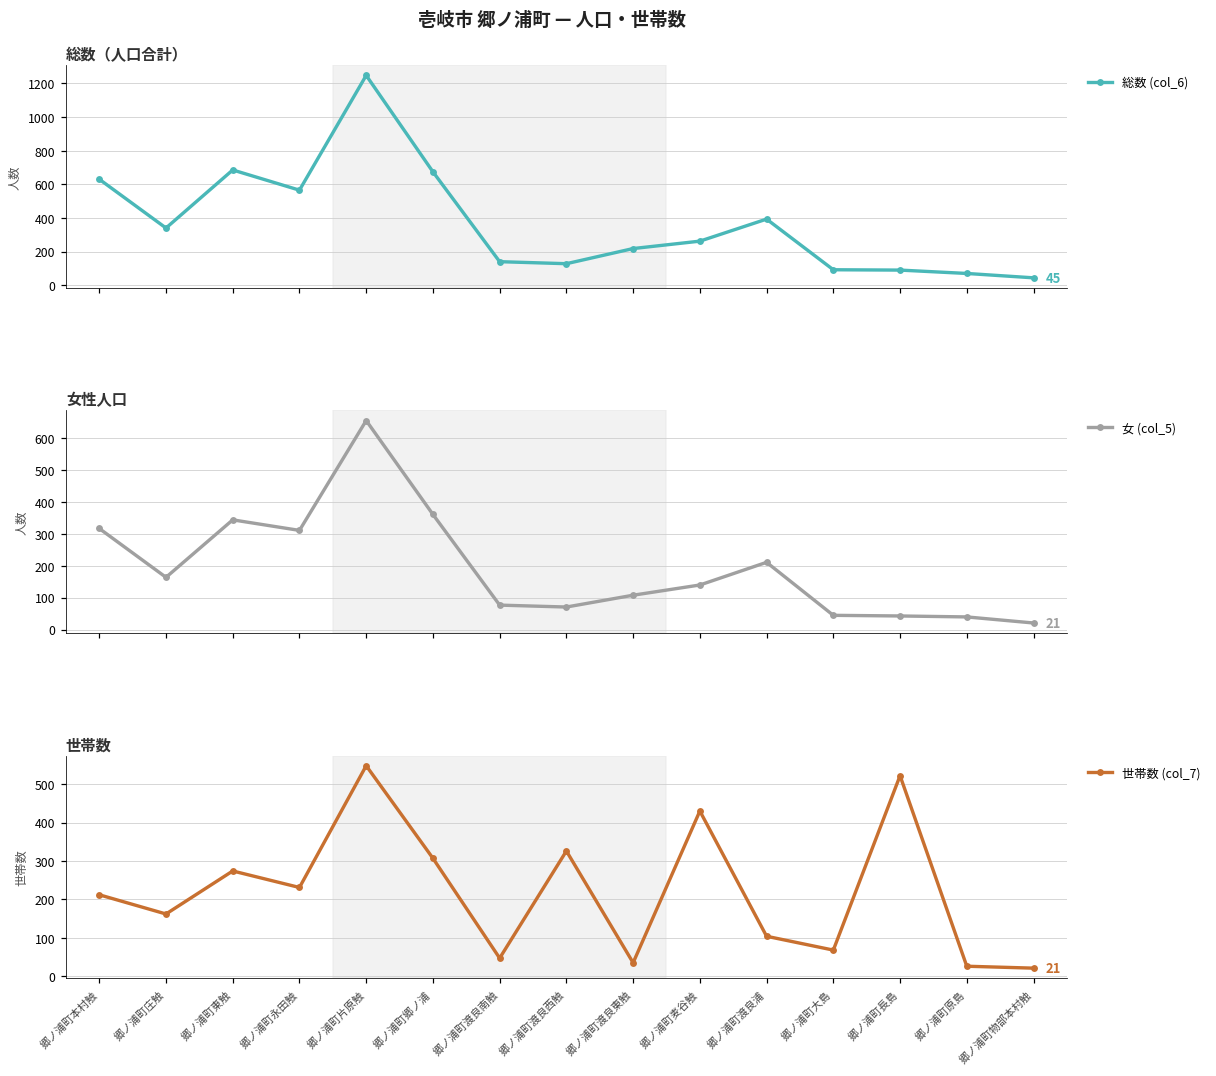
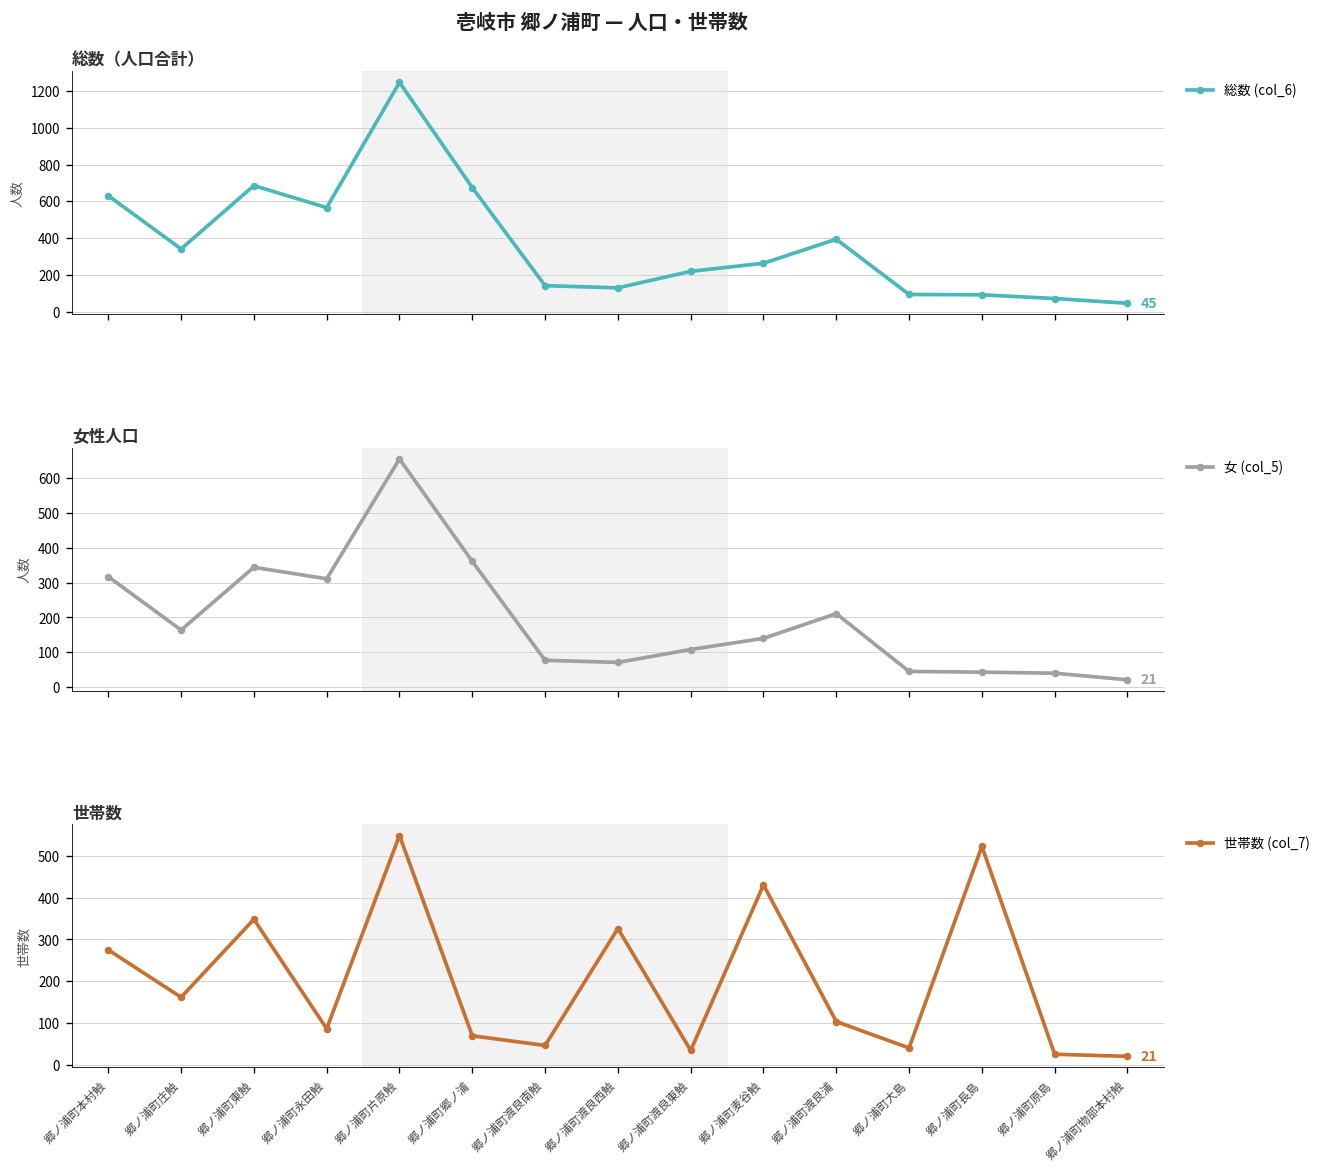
世帯数, 郷ノ浦町本村触: 210 -> 280
世帯数, 郷ノ浦町東触: 270 -> 350
世帯数, 郷ノ浦町永田触: 230 -> 90
世帯数, 郷ノ浦町郷ノ浦: 310 -> 70
世帯数, 郷ノ浦町大島: 70 -> 40
